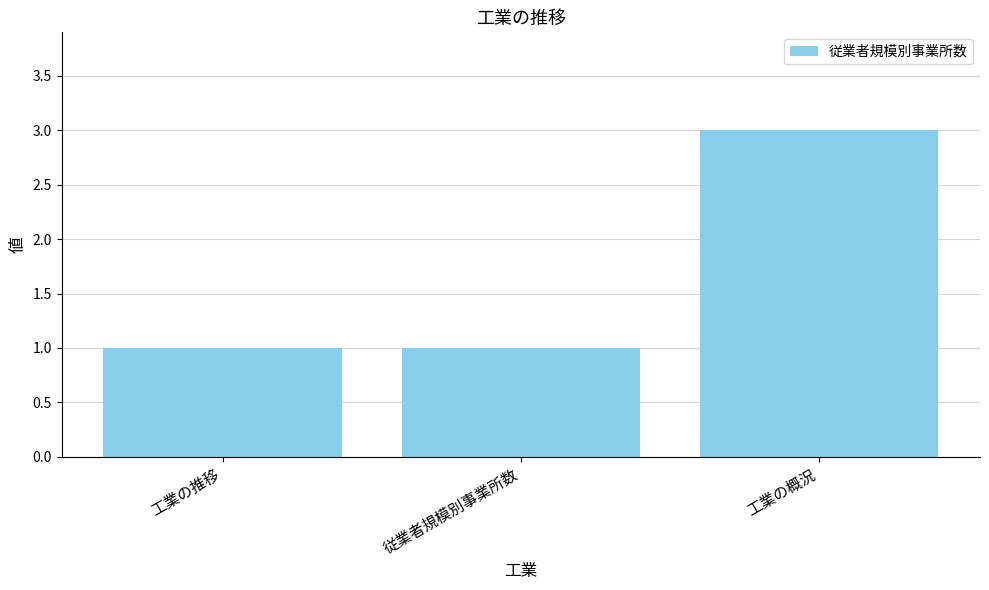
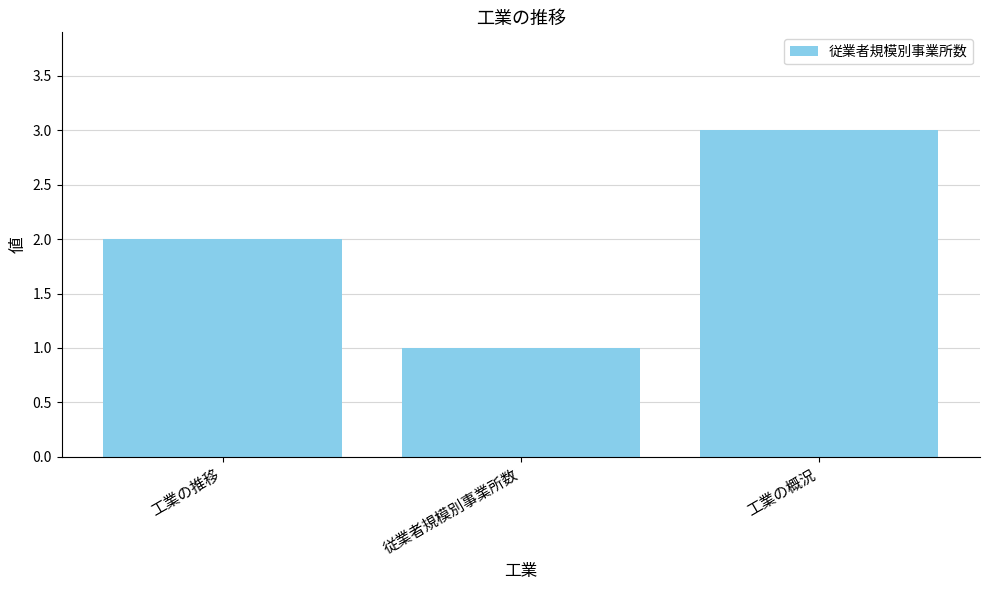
工業の推移: 1 -> 2
